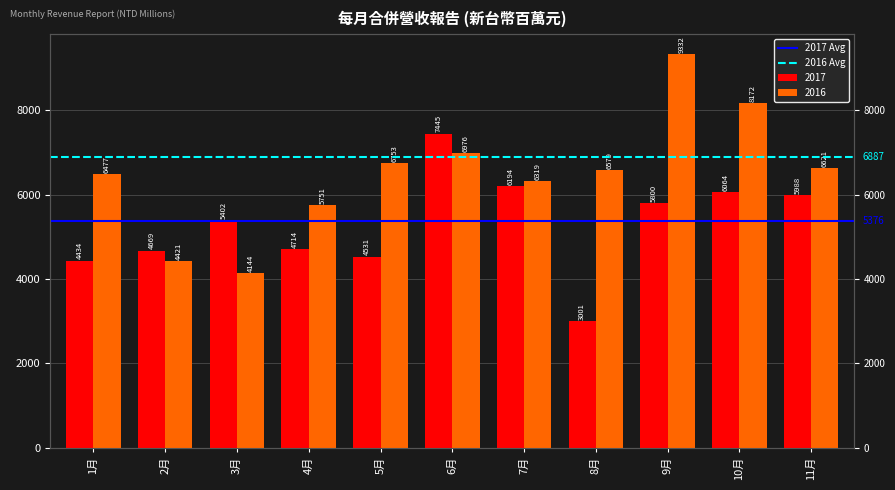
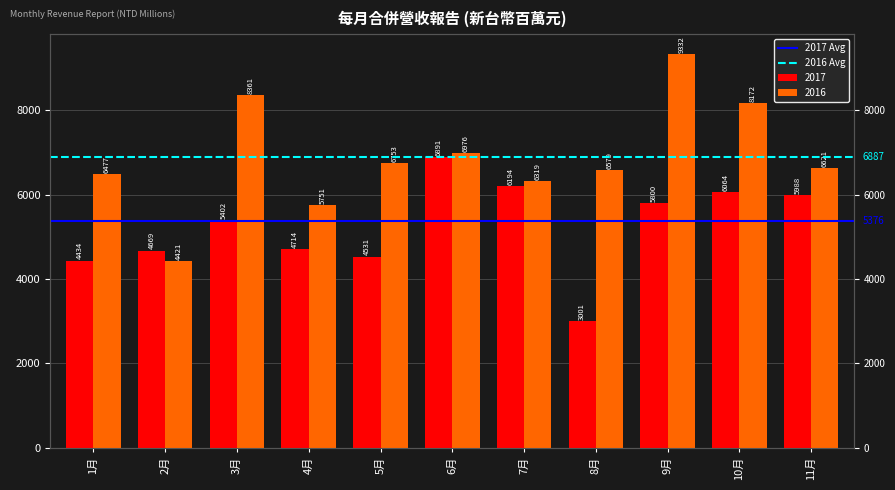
2016, 3月: 4144 -> 8361
2017, 6月: 7445 -> 6891
